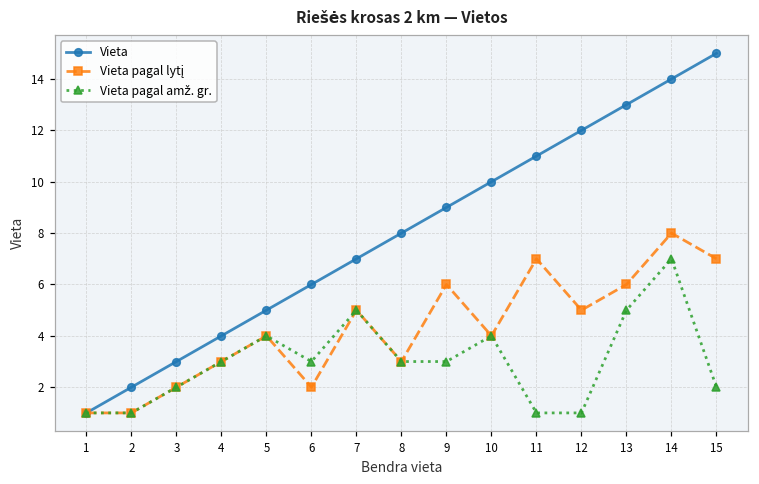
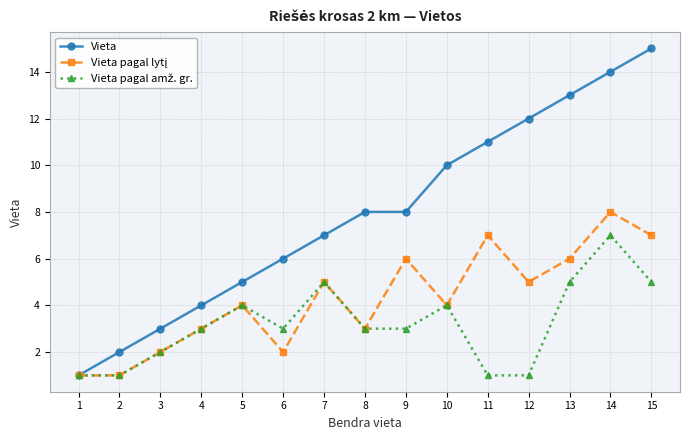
Vieta, 9: 9 -> 8
Vieta pagal amž. gr., 15: 2 -> 5
